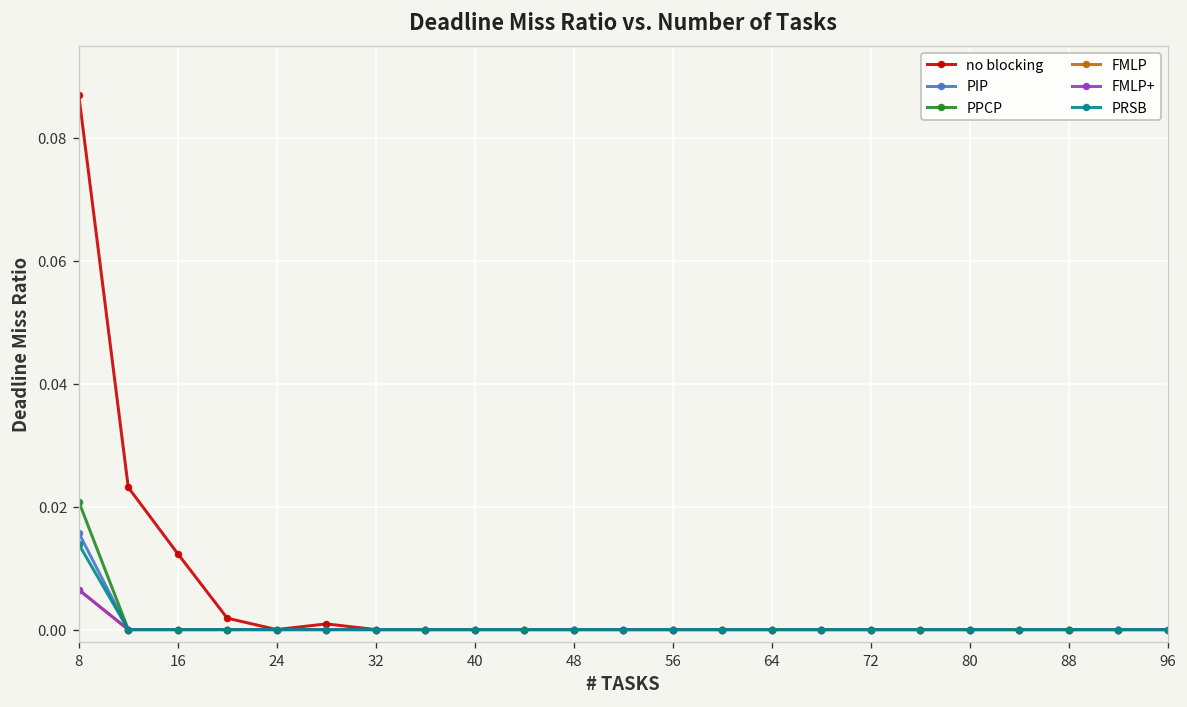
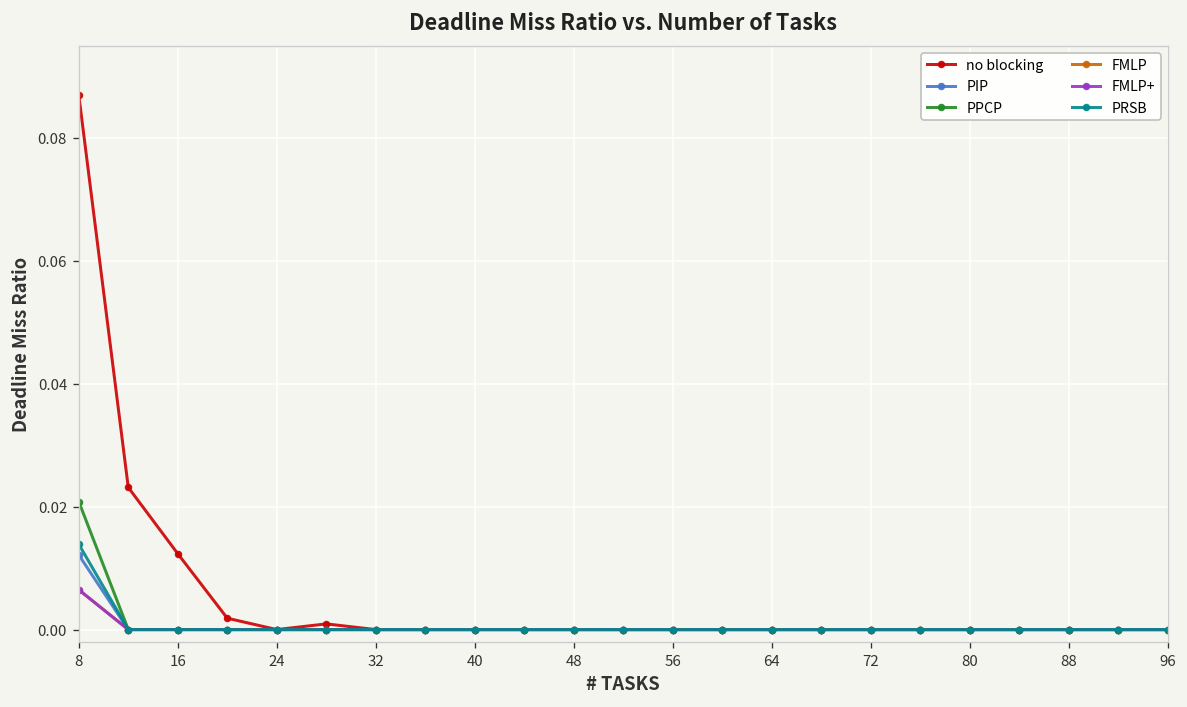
PIP, 8: 0.016 -> 0.012
